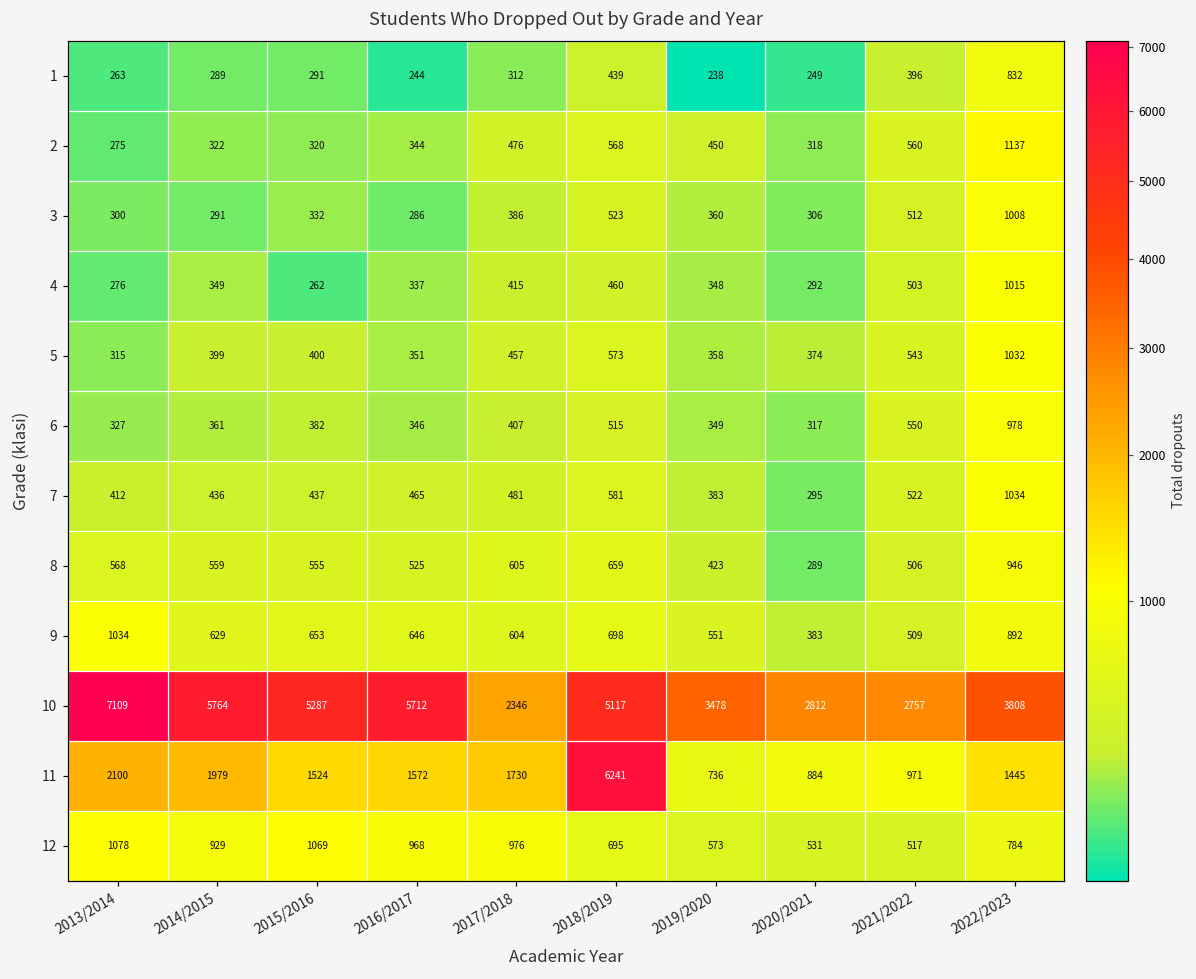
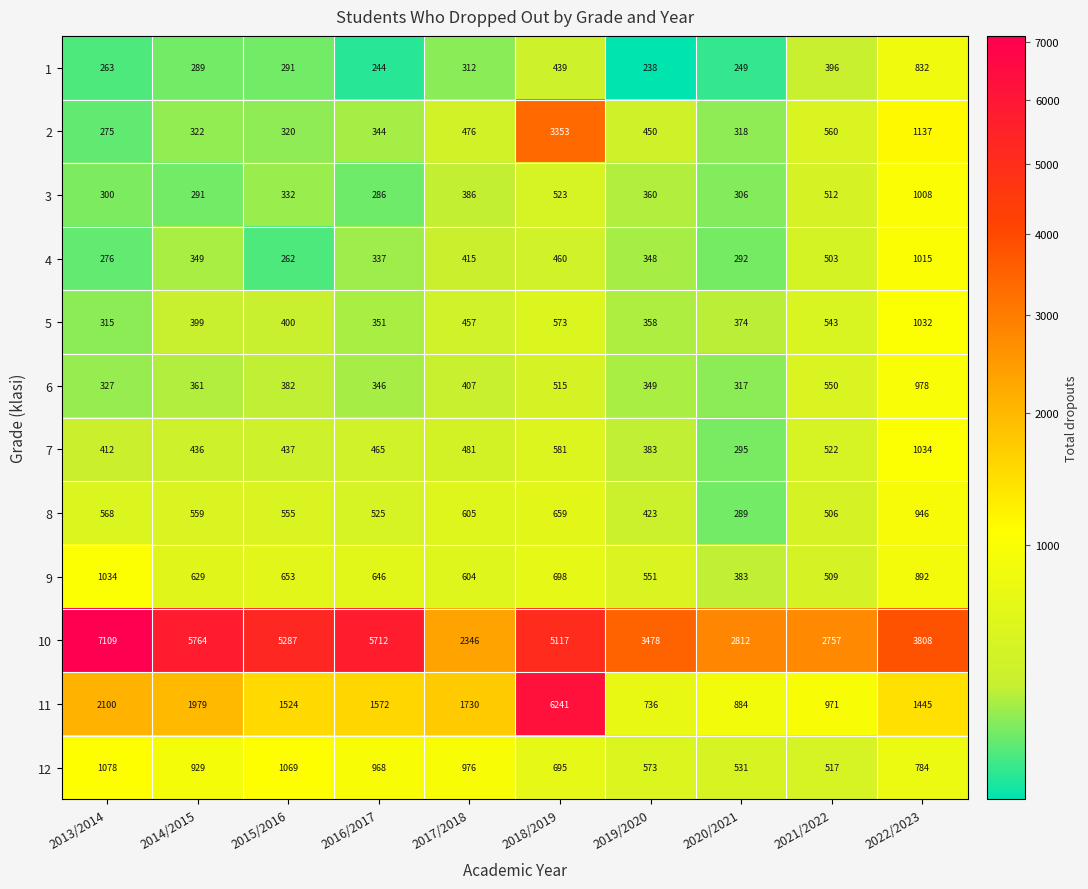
2, 2018/2019: 568 -> 3353
